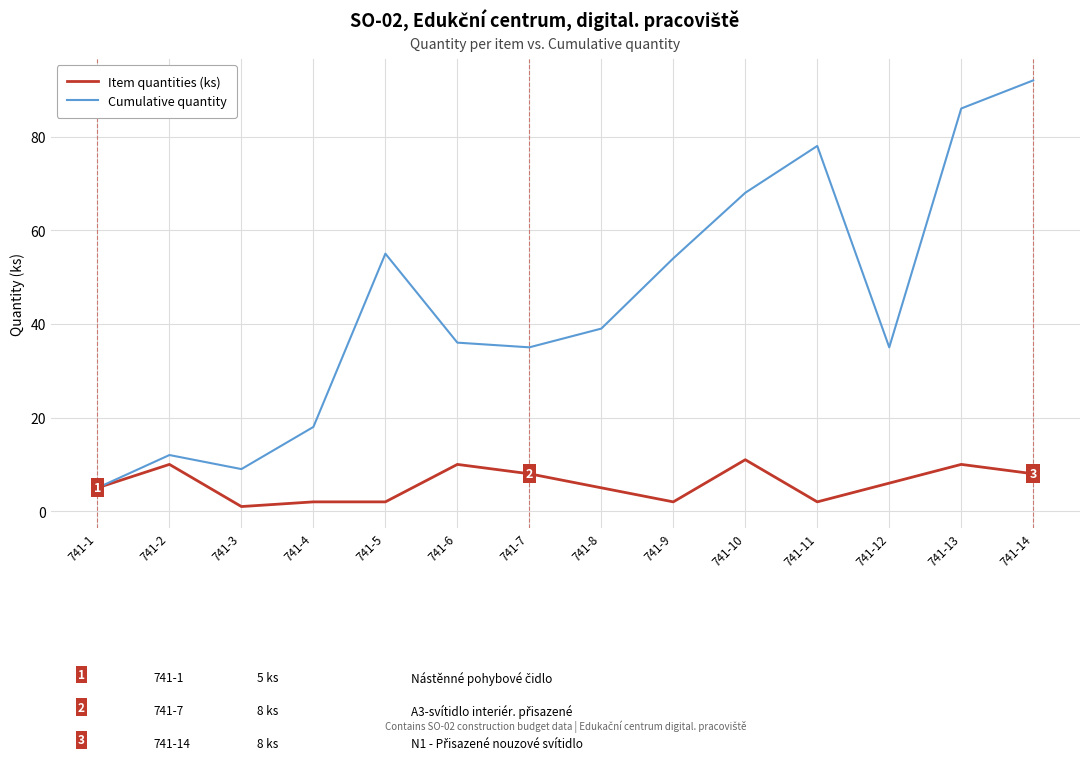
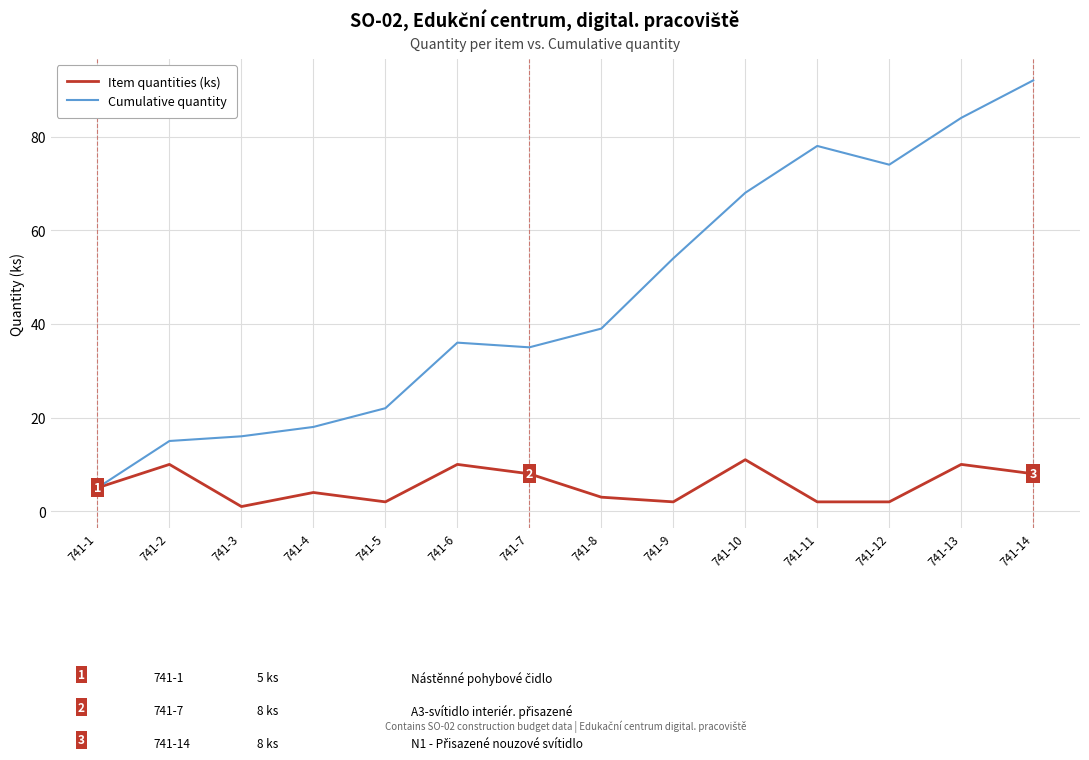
Cumulative quantity, 741-2: 12 -> 15
Cumulative quantity, 741-3: 9 -> 16
Item quantities (ks), 741-4: 2 -> 4
Cumulative quantity, 741-5: 55 -> 22
Item quantities (ks), 741-8: 5 -> 3
Item quantities (ks), 741-12: 6 -> 2
Cumulative quantity, 741-12: 35 -> 74
Cumulative quantity, 741-13: 86 -> 84
